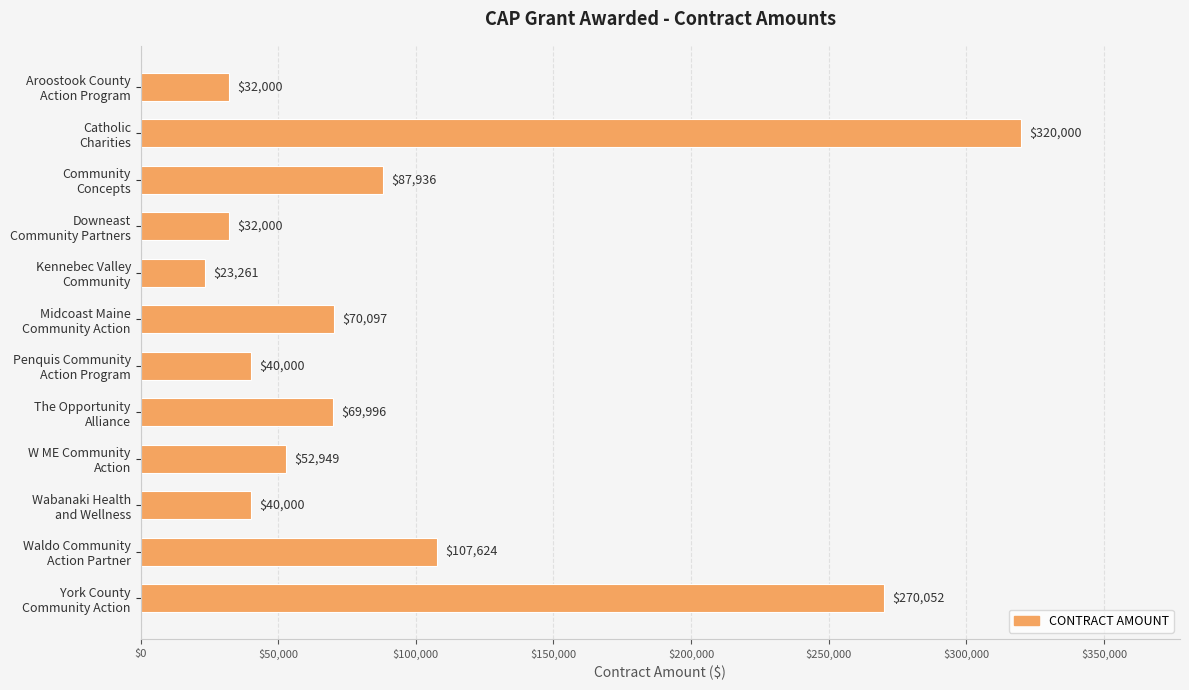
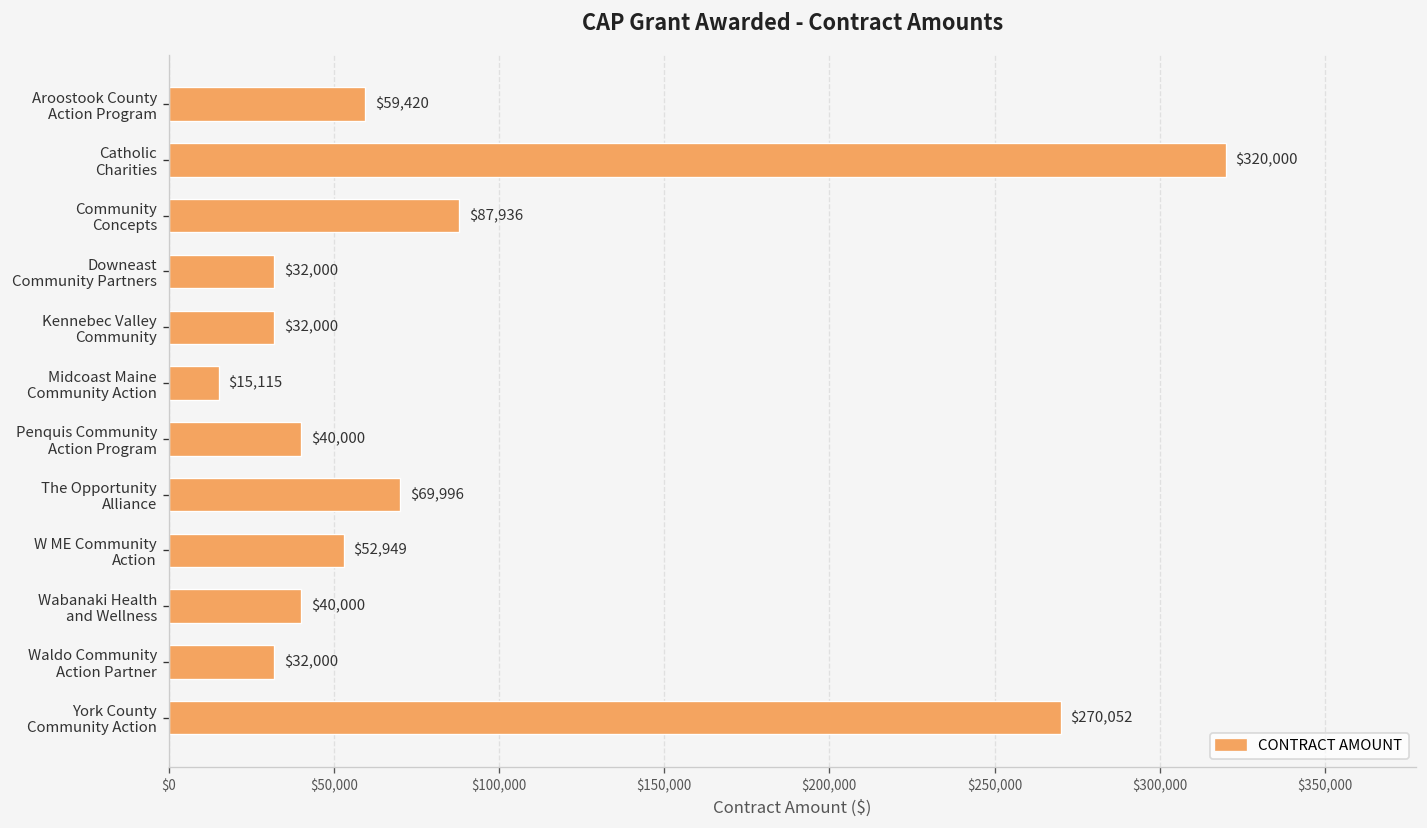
Aroostook County Action Program: $32,000 -> $59,420
Kennebec Valley Community: $23,261 -> $32,000
Midcoast Maine Community Action: $70,097 -> $15,115
Waldo Community Action Partner: $107,624 -> $32,000
